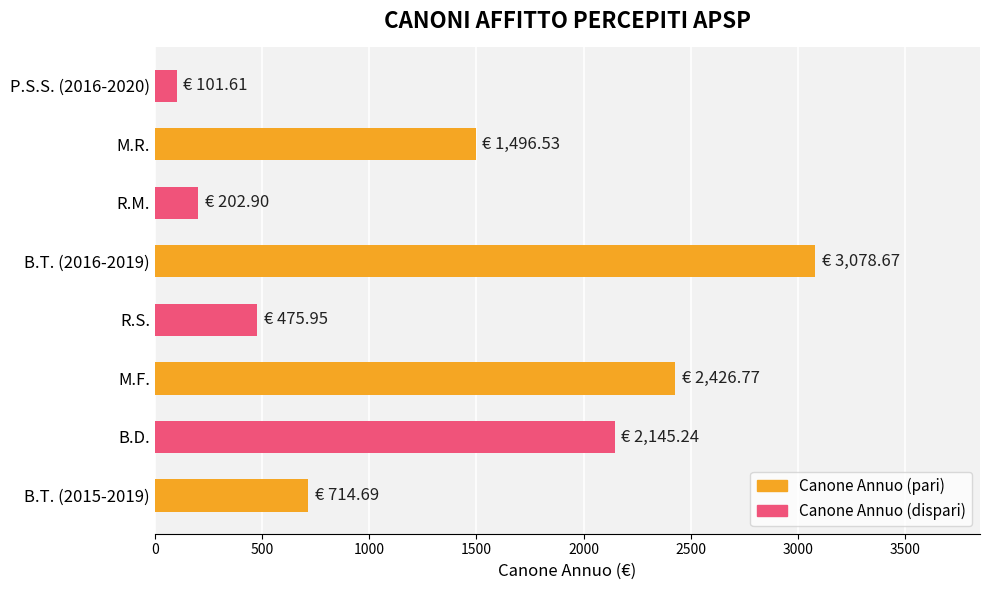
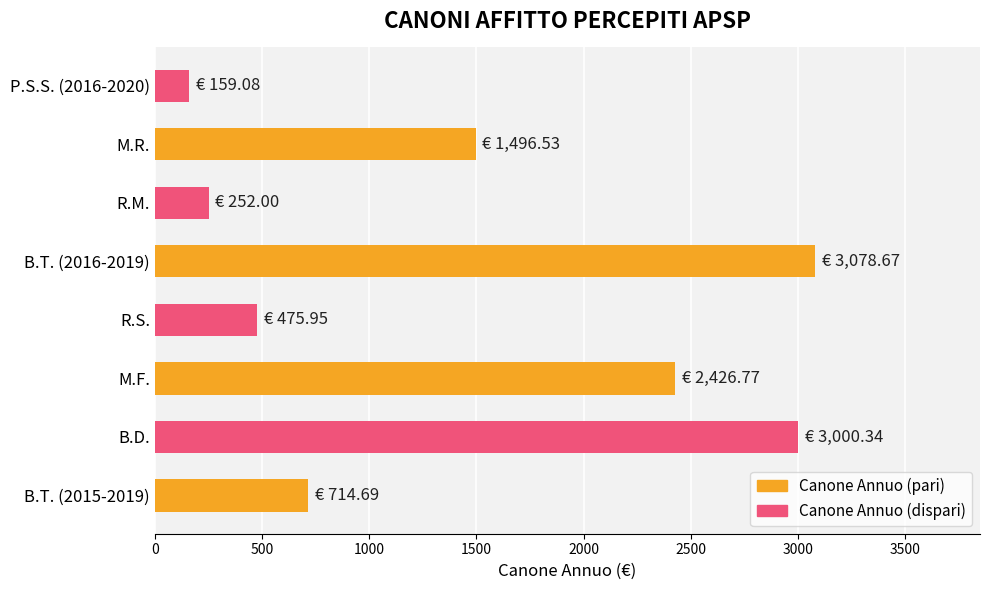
P.S.S. (2016-2020): 101.61 -> 159.08
R.M.: 202.90 -> 252.00
B.D.: 2,145.24 -> 3,000.34
